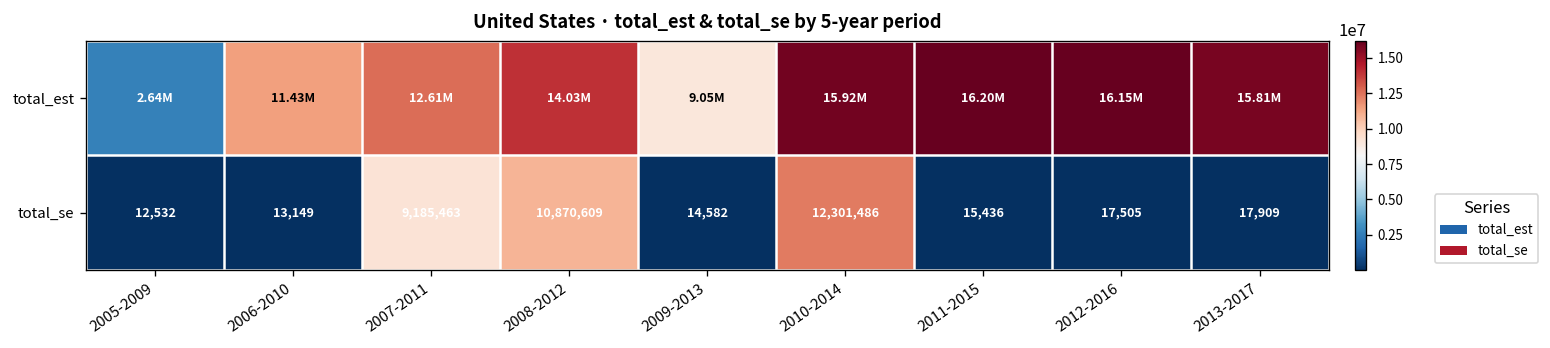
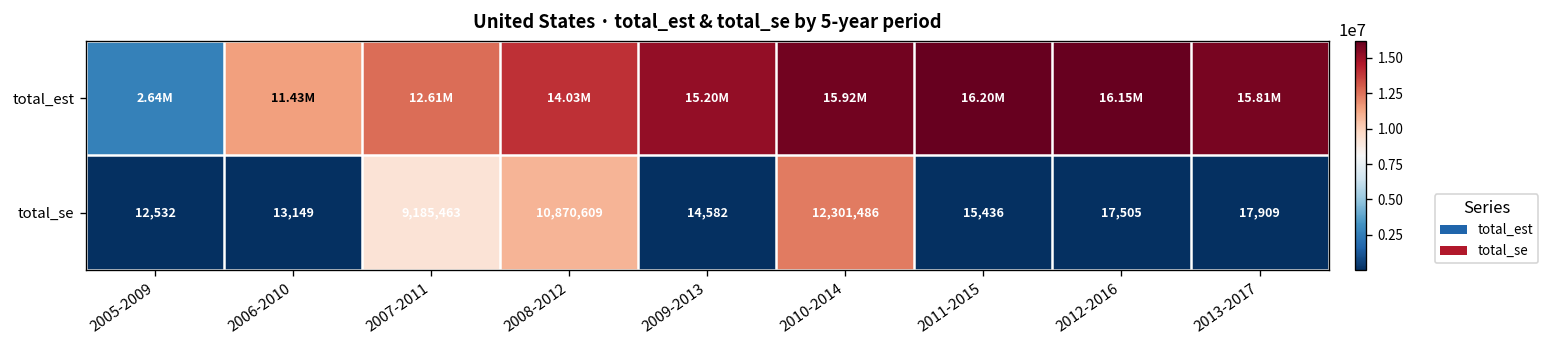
total_est, 2009-2013: 9.05M -> 15.20M
